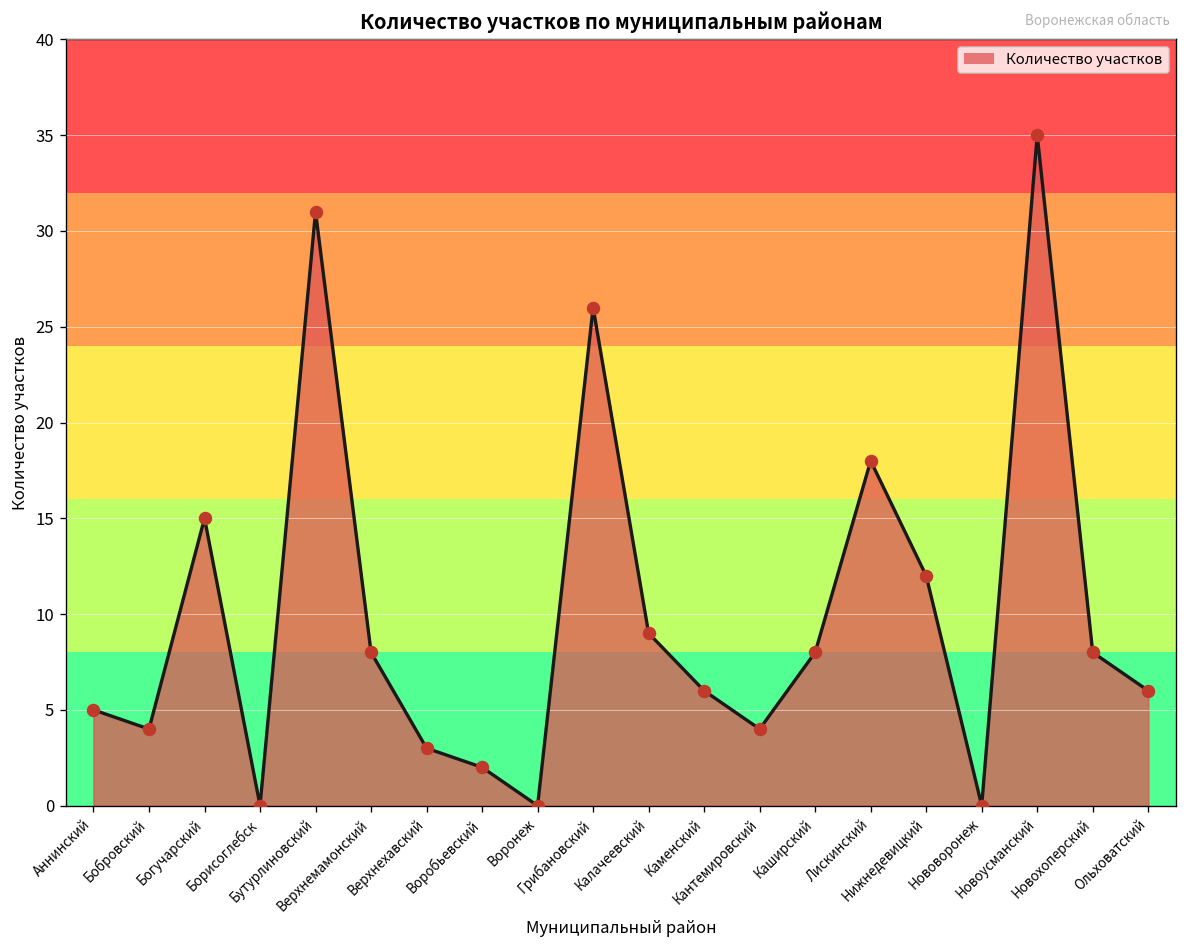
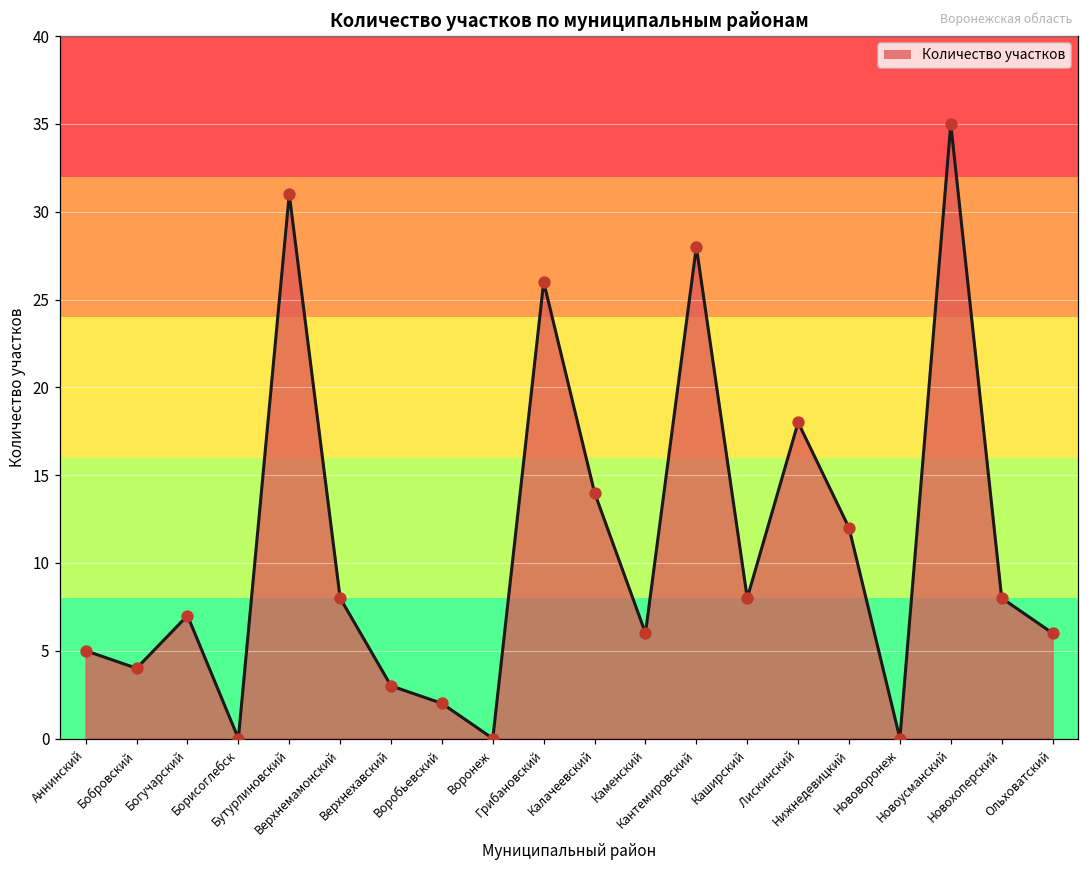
Богучарский: 15 -> 7
Калачеевский: 9 -> 14
Кантемировский: 4 -> 28
